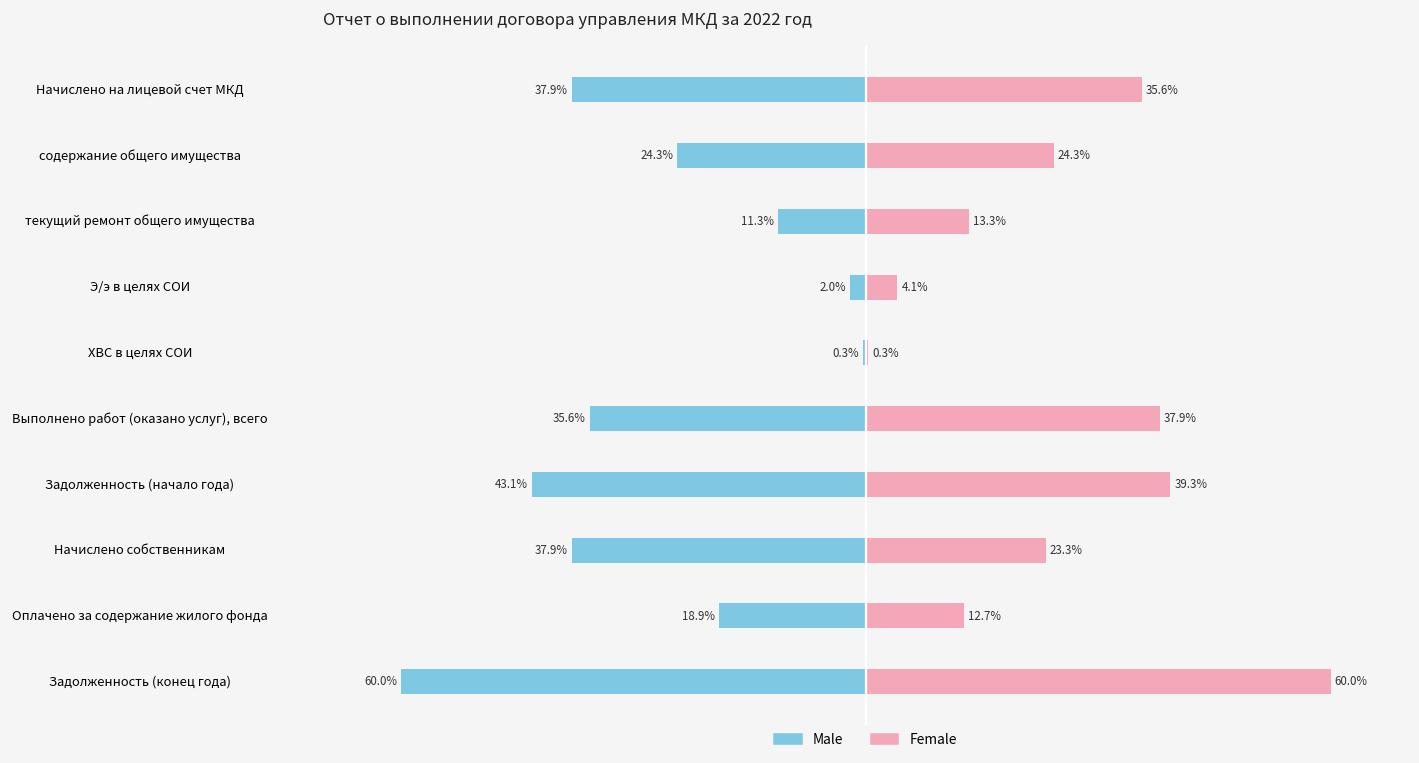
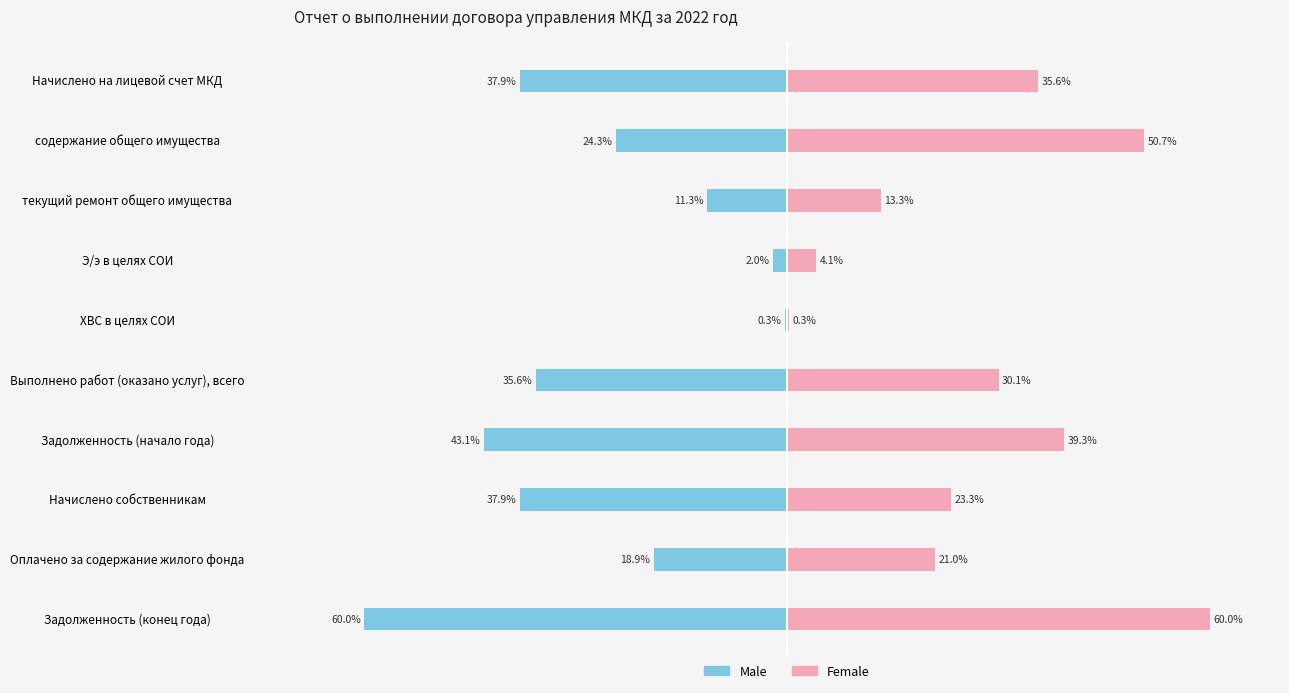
Female, содержание общего имущества: 24.3% -> 50.7%
Female, Выполнено работ (оказано услуг), всего: 37.9% -> 30.1%
Female, Оплачено за содержание жилого фонда: 12.7% -> 21.0%
